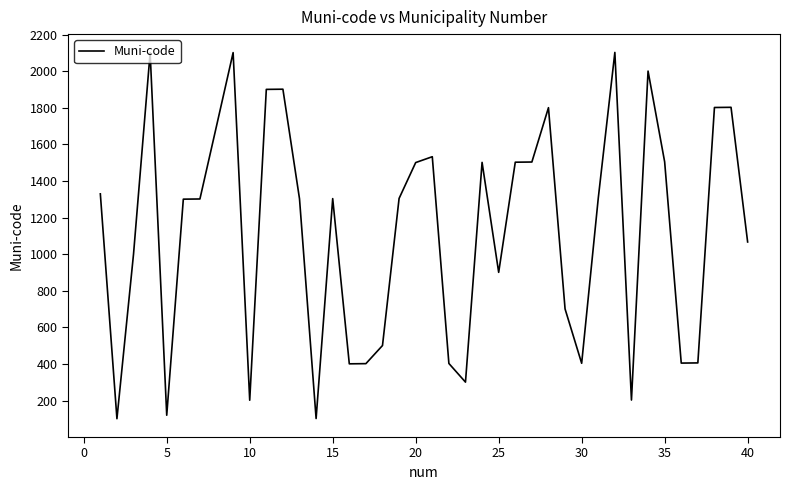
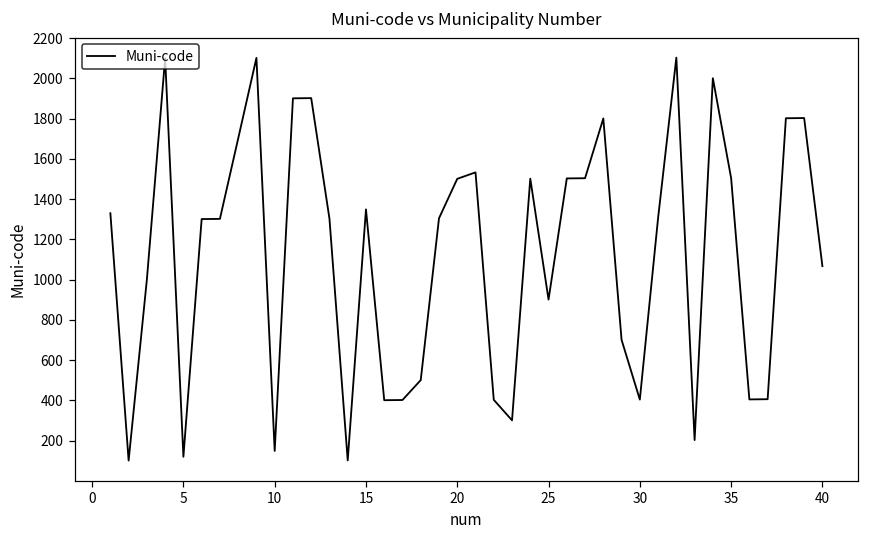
10: 200 -> 150
15: 1300 -> 1350
